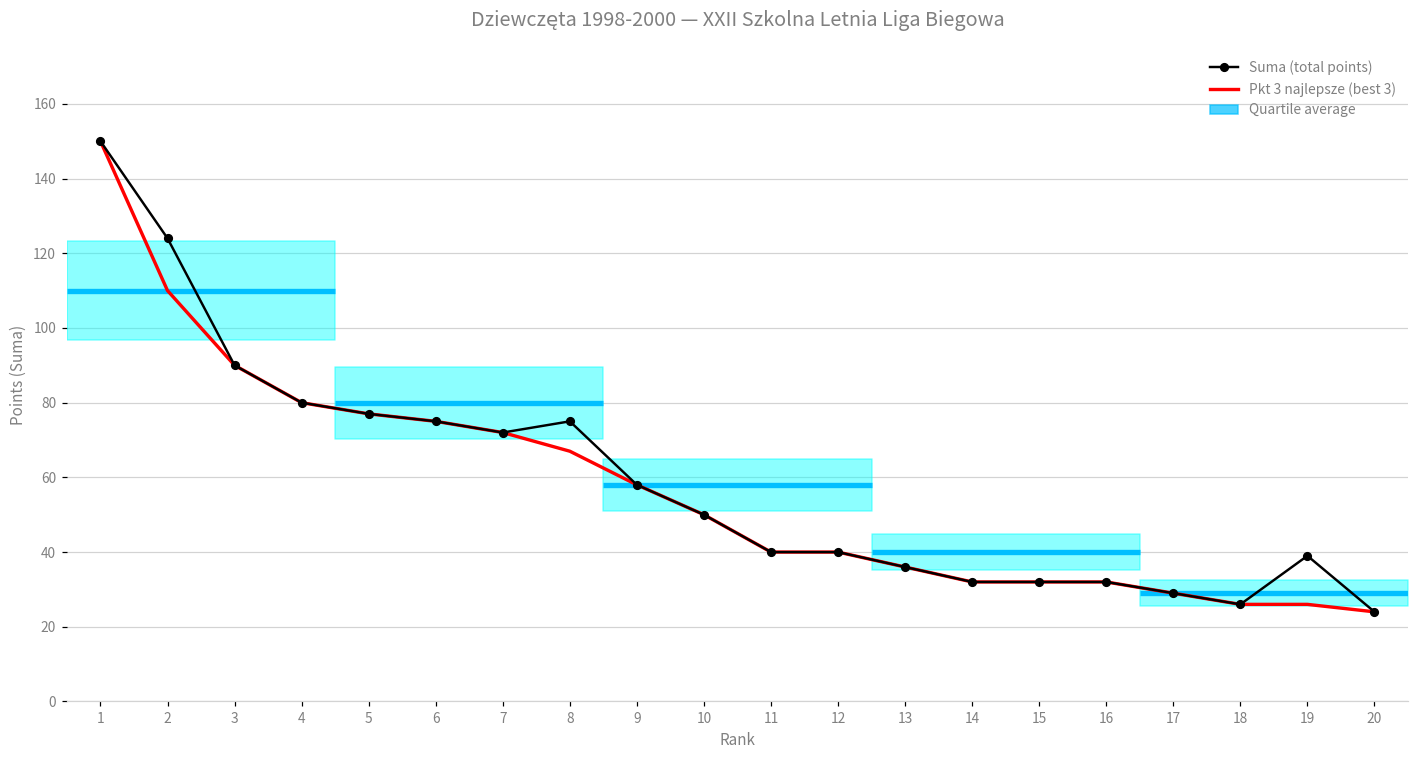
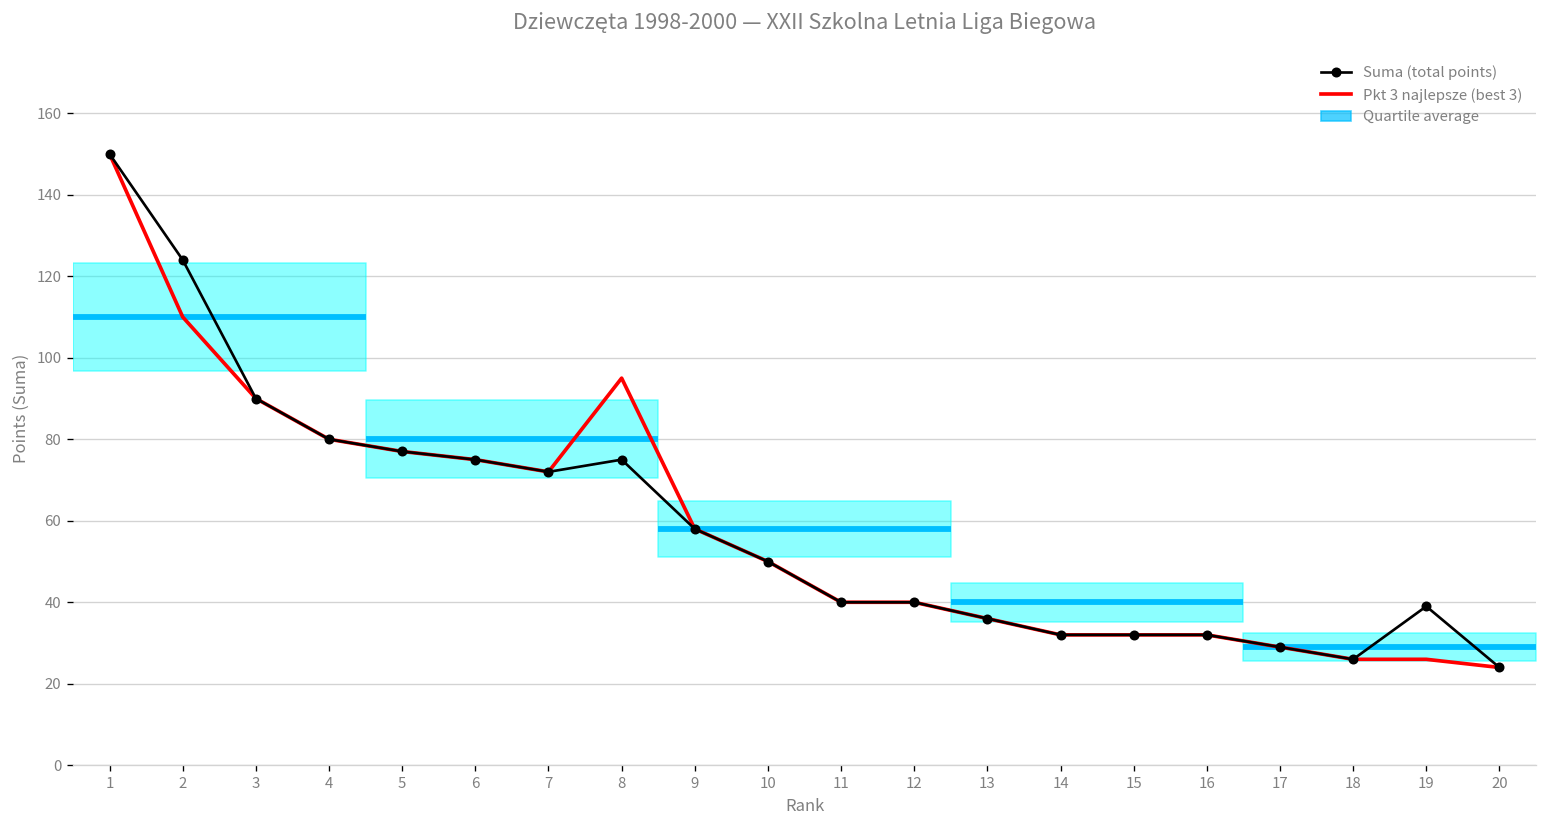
Pkt 3 najlepsze (best 3), 8: 67 -> 95
